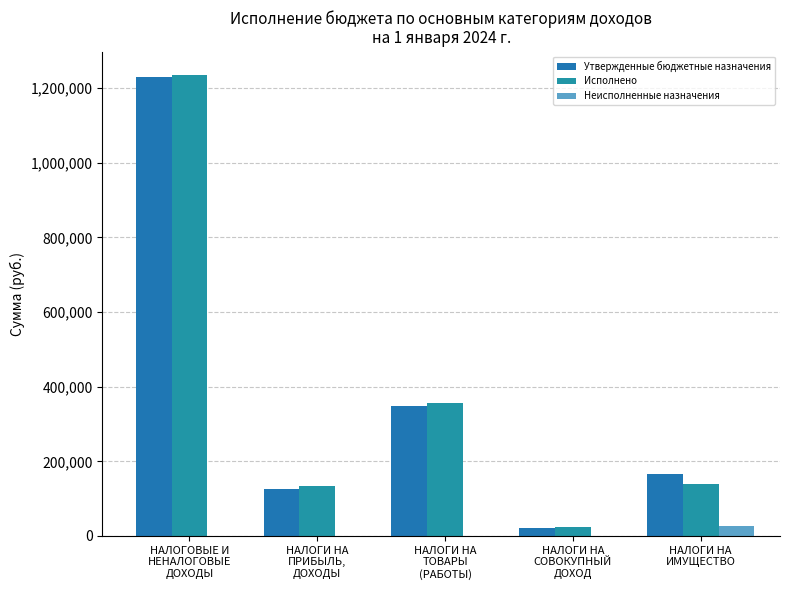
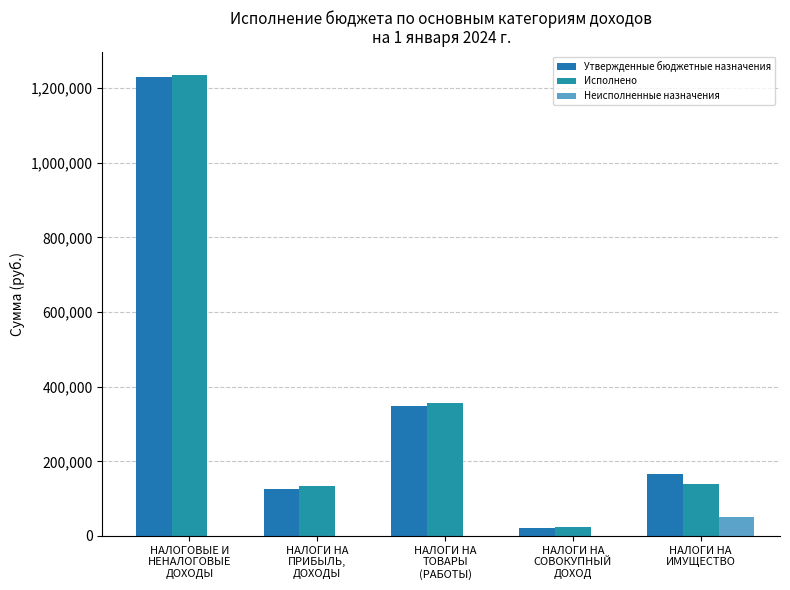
Неисполненные назначения, НАЛОГИ НА ИМУЩЕСТВО: 30,000 -> 50,000
